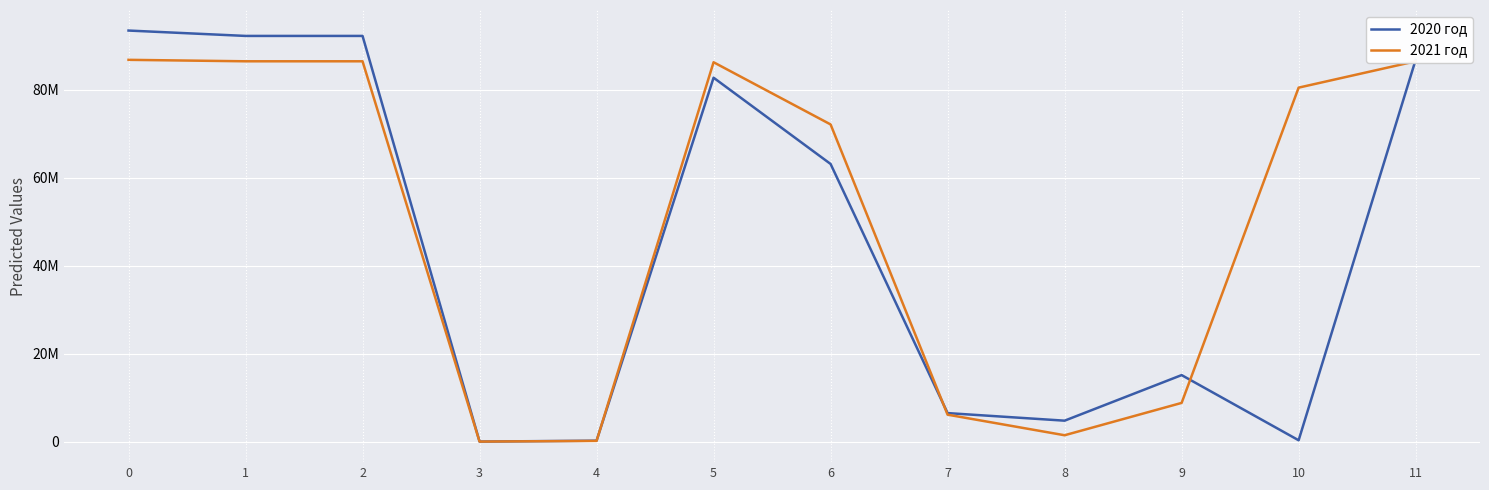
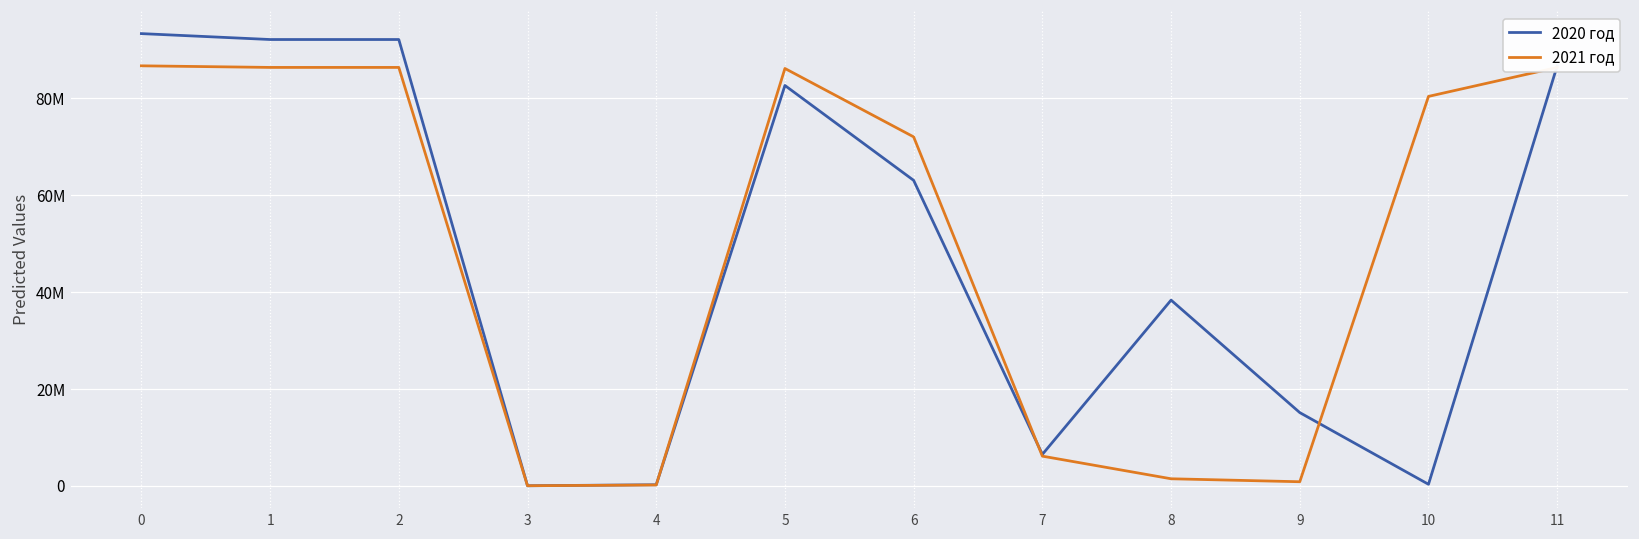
2020 год, 8: 5000000 -> 38000000
2021 год, 9: 9000000 -> 1000000
